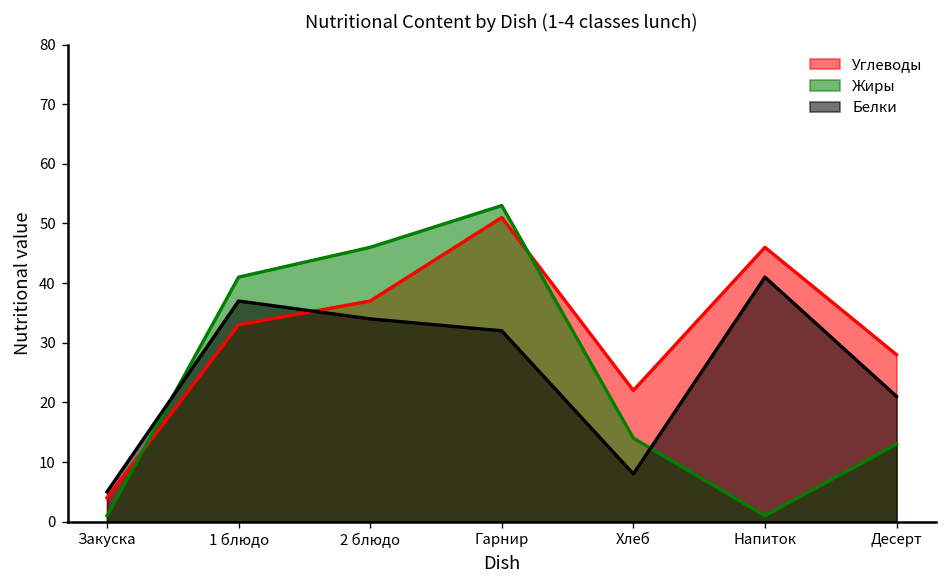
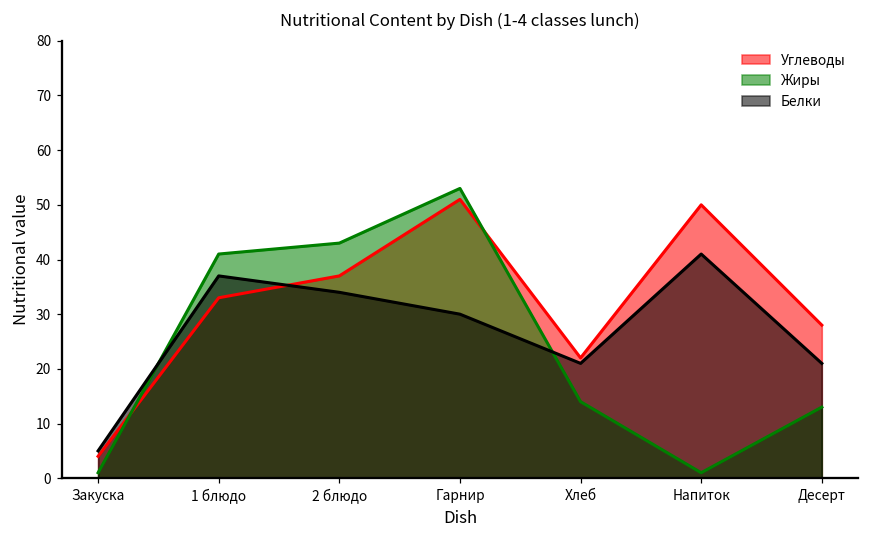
Жиры, 2 блюдо: 46 -> 43
Белки, Гарнир: 32 -> 30
Белки, Хлеб: 8 -> 21
Углеводы, Напиток: 46 -> 50
